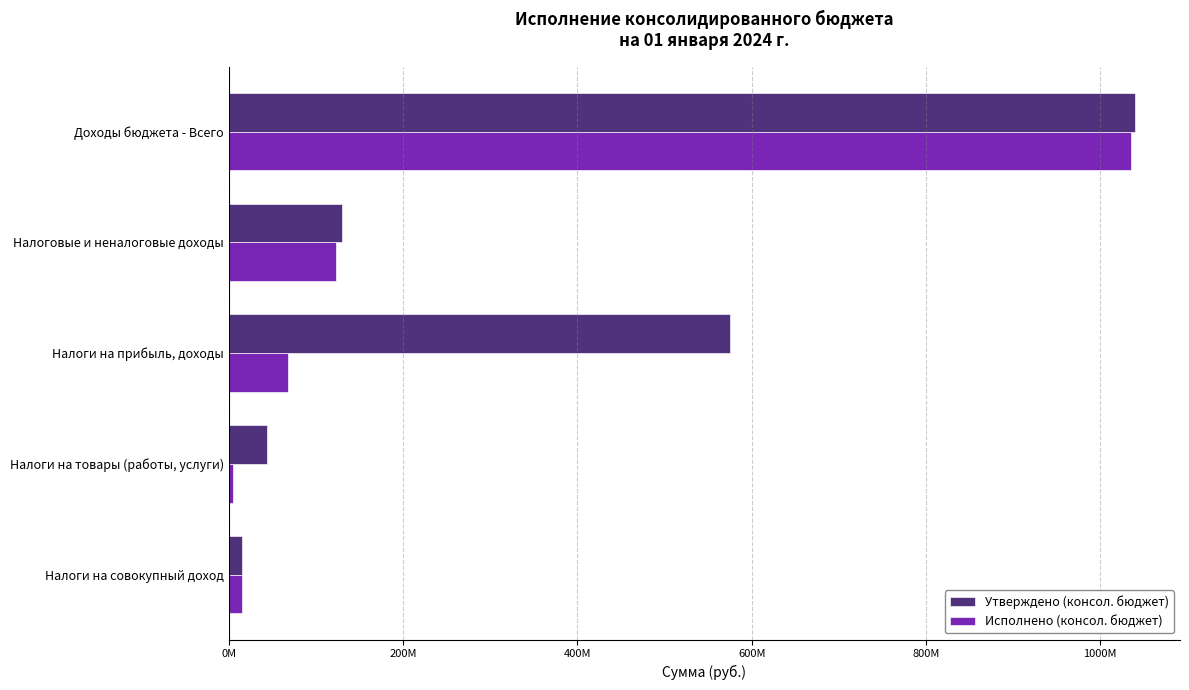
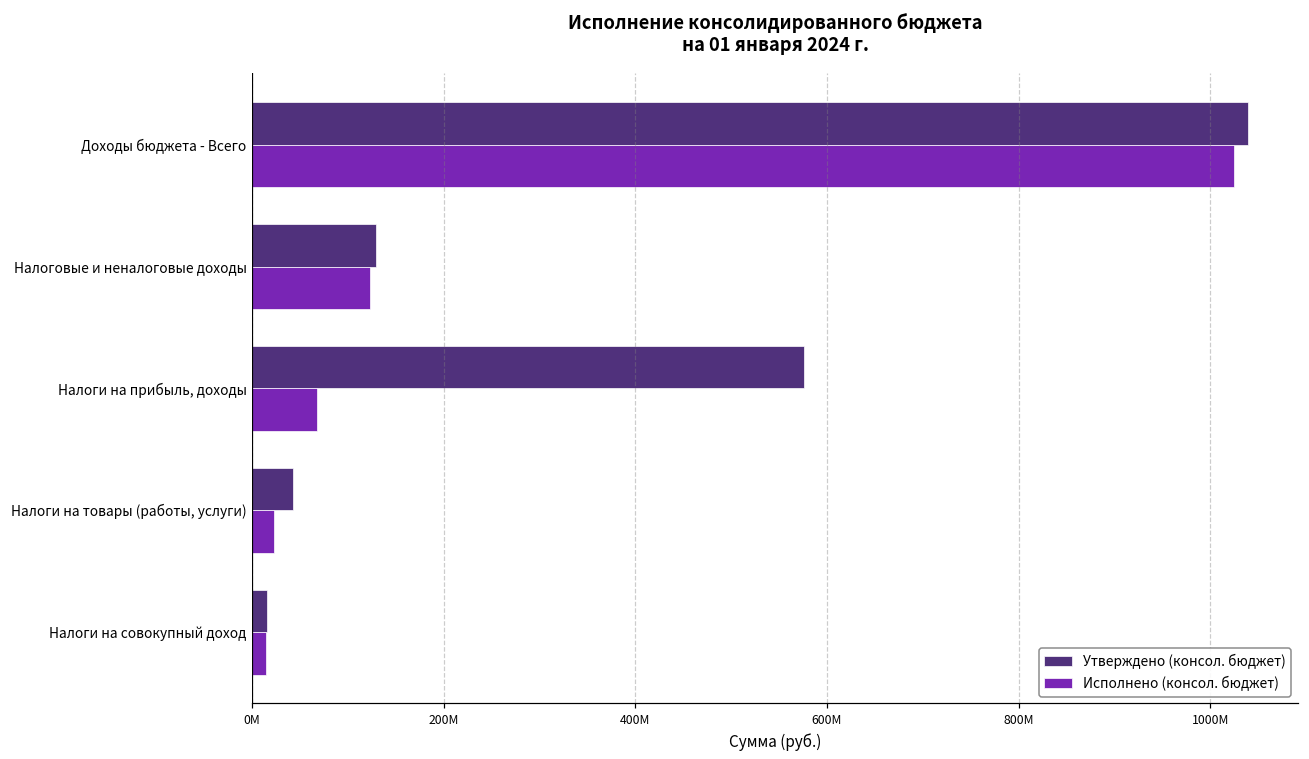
Исполнено (консол. бюджет), Доходы бюджета - Всего: 1035000000 -> 1025000000
Исполнено (консол. бюджет), Налоги на товары (работы, услуги): 0 -> 20000000
